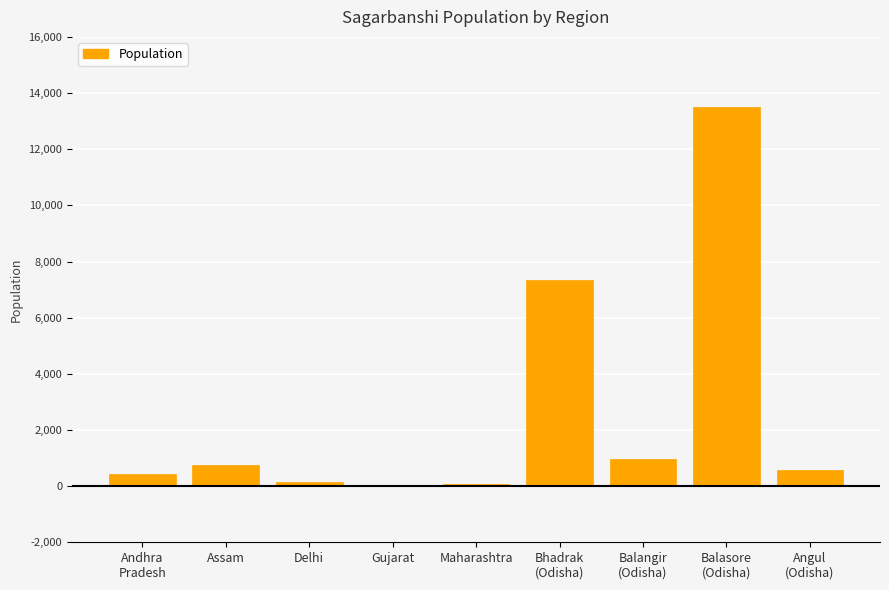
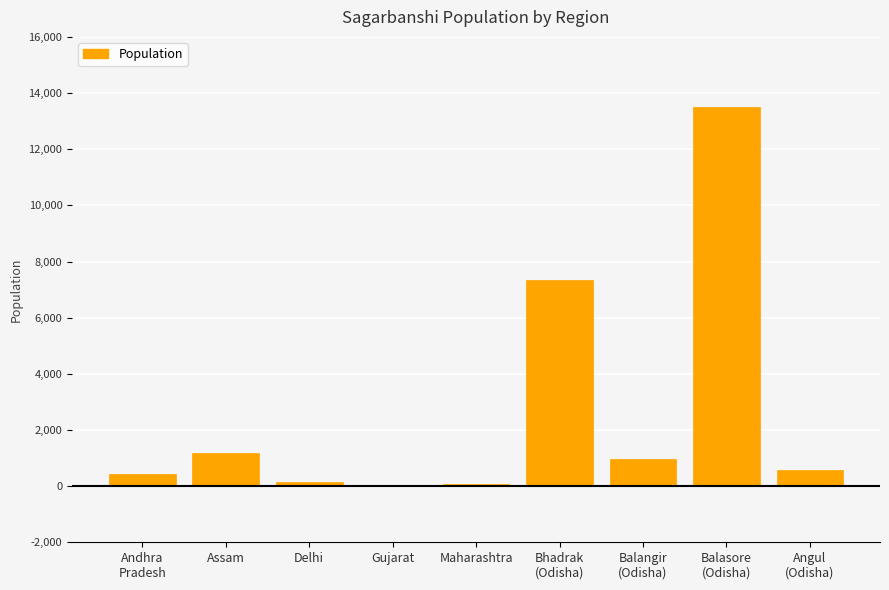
Assam: 700 -> 1,200
